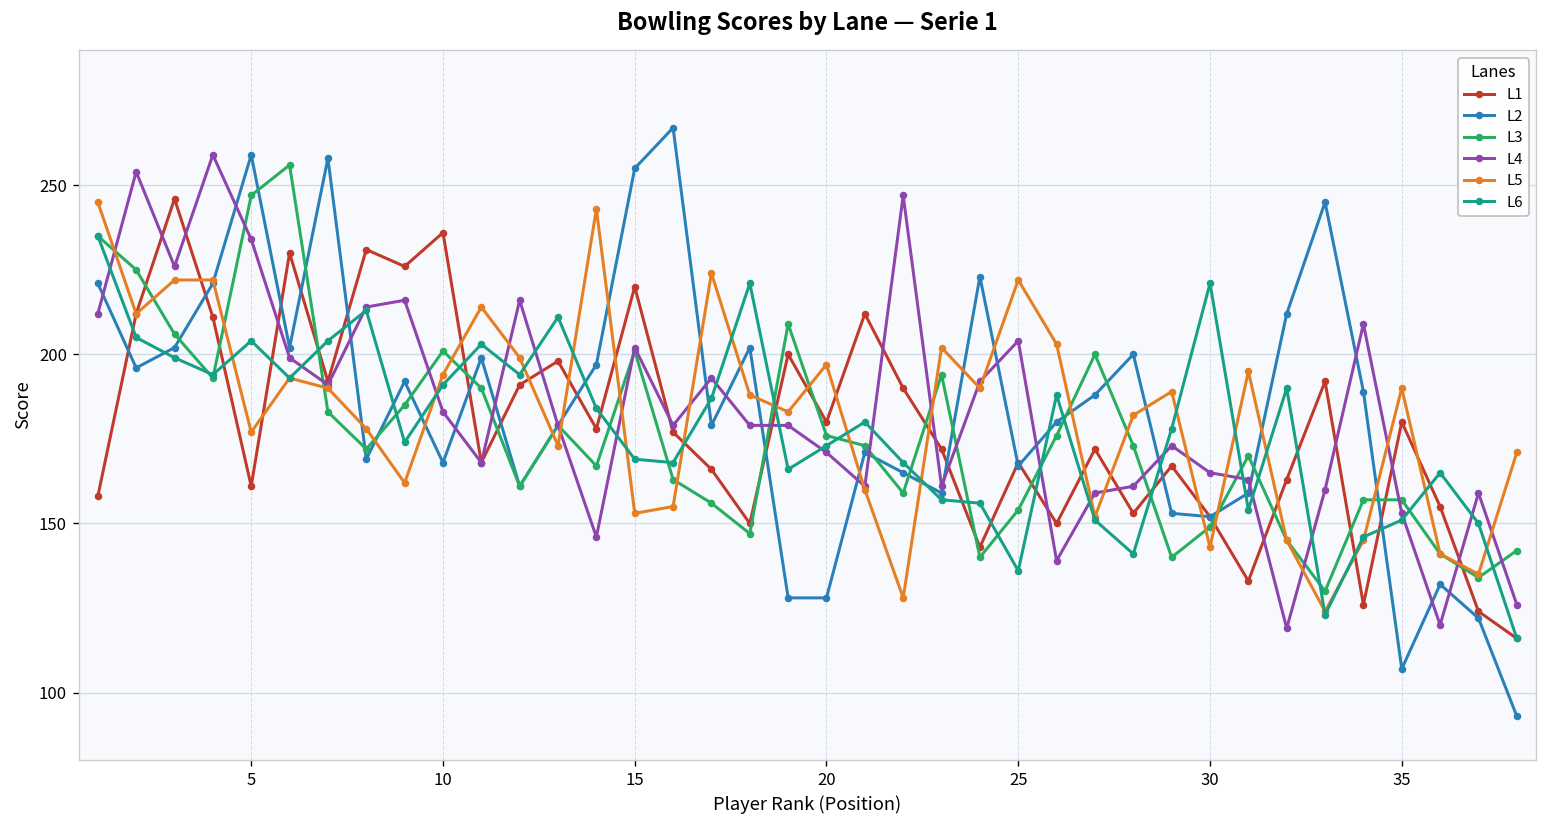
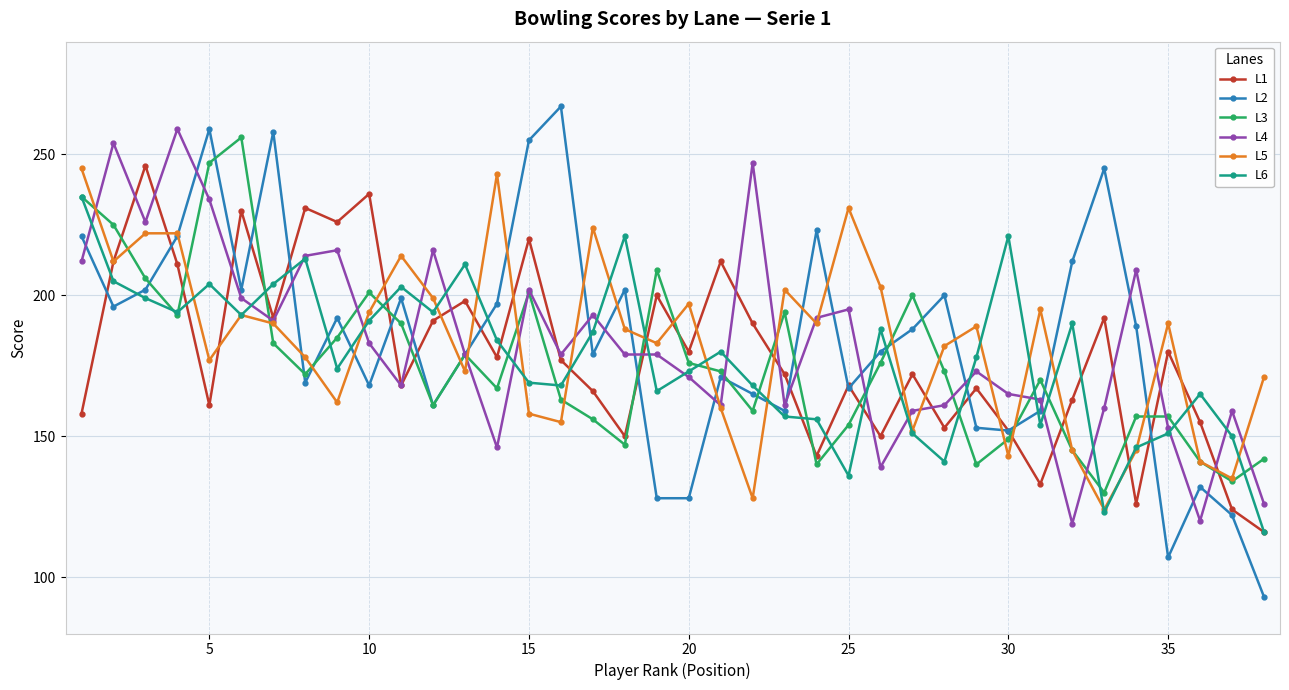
L5, 15: 153 -> 158
L4, 25: 204 -> 195
L5, 25: 222 -> 231
